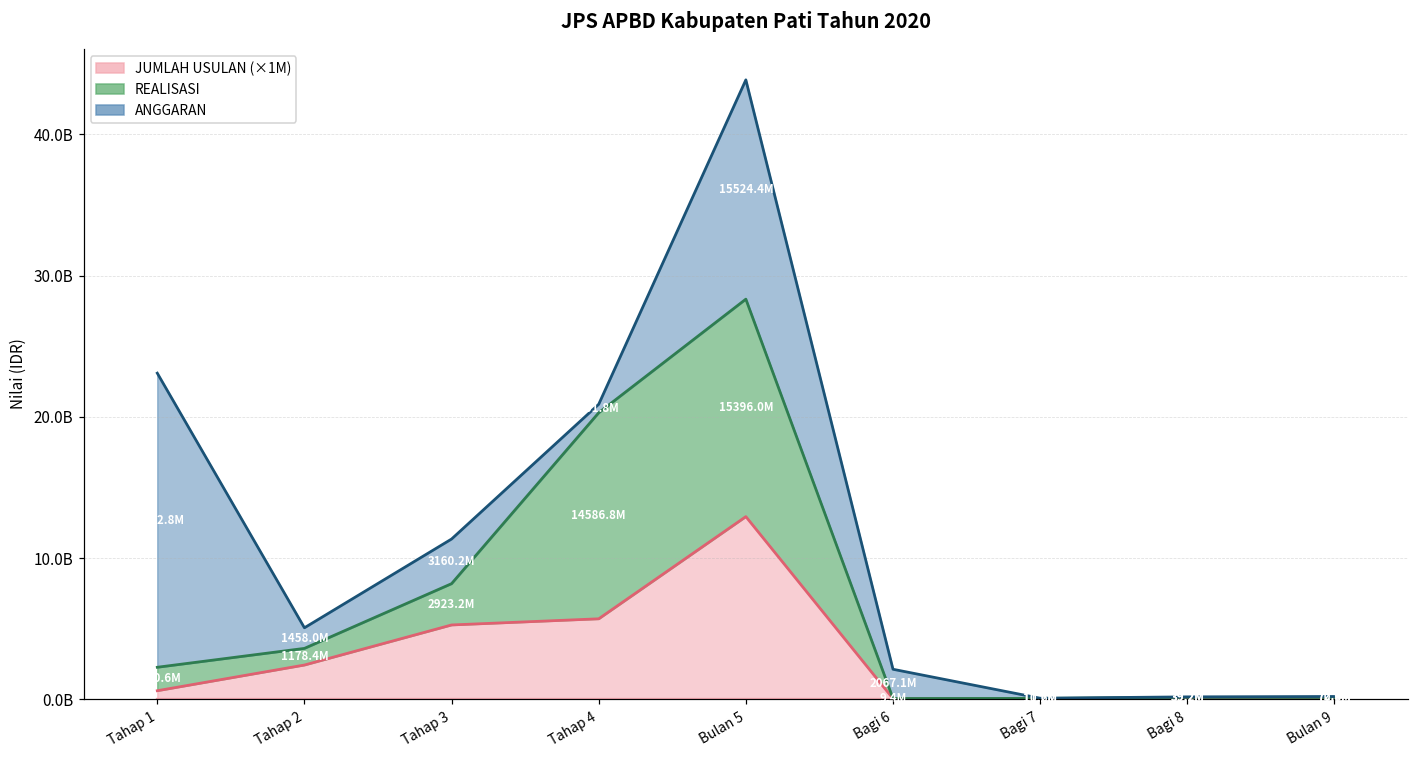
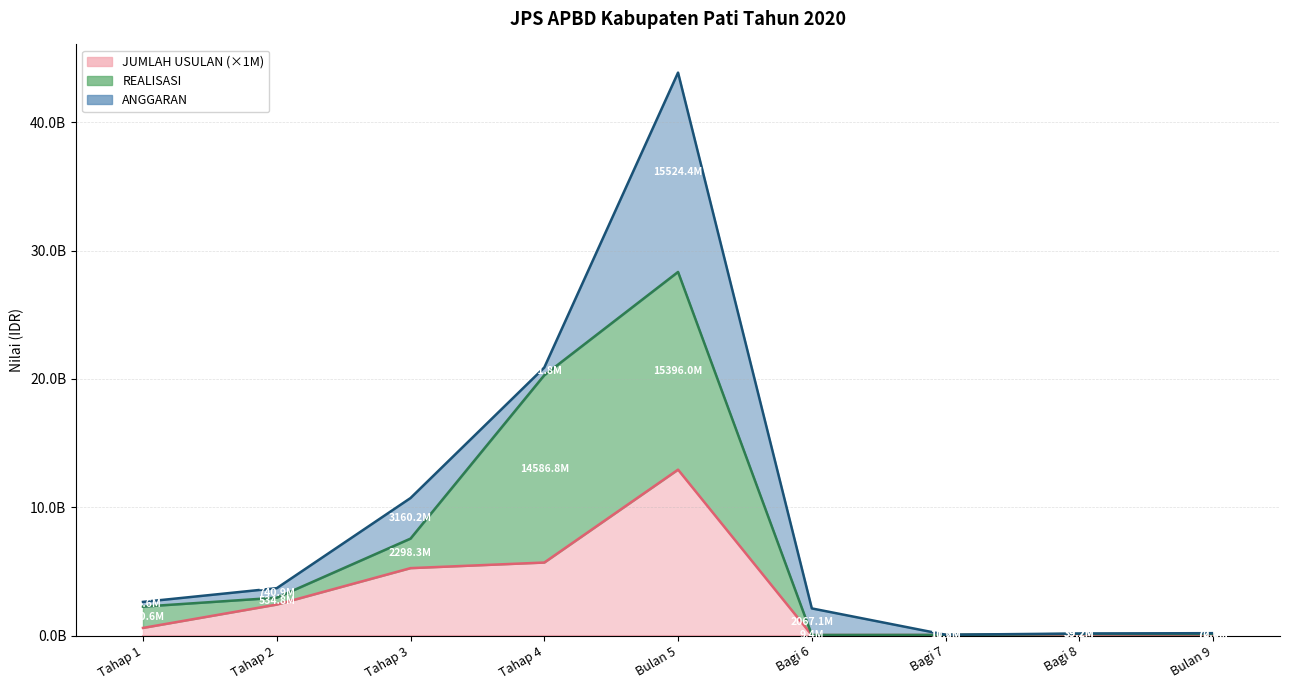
ANGGARAN, Tahap 1: 20800000000 -> 400000000
REALISASI, Tahap 2: 1178.4M -> 534.8M
ANGGARAN, Tahap 2: 1458.0M -> 740.9M
REALISASI, Tahap 3: 2923.2M -> 2298.3M
